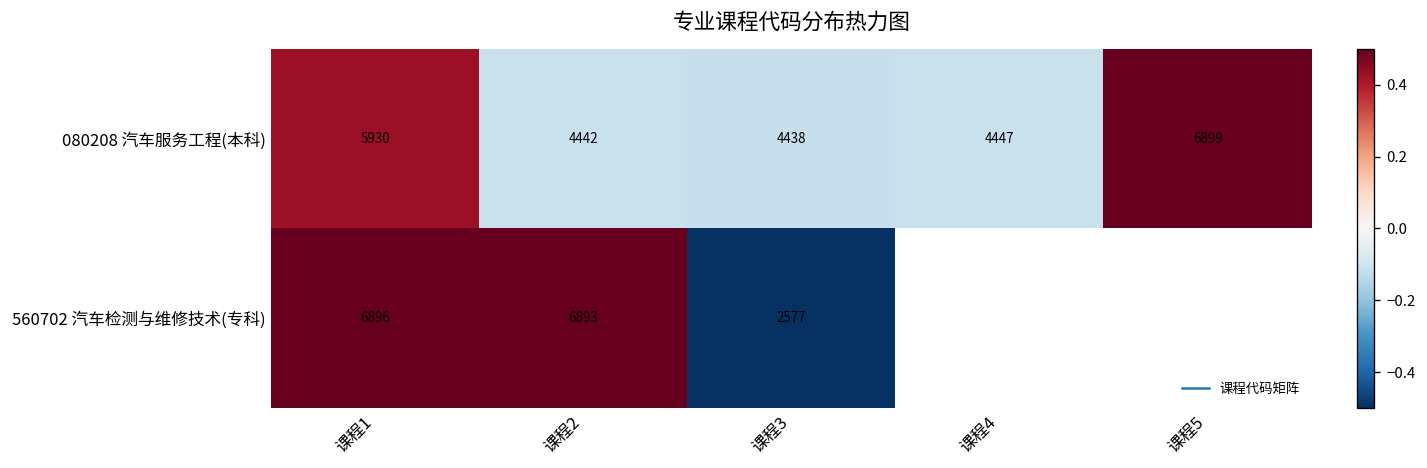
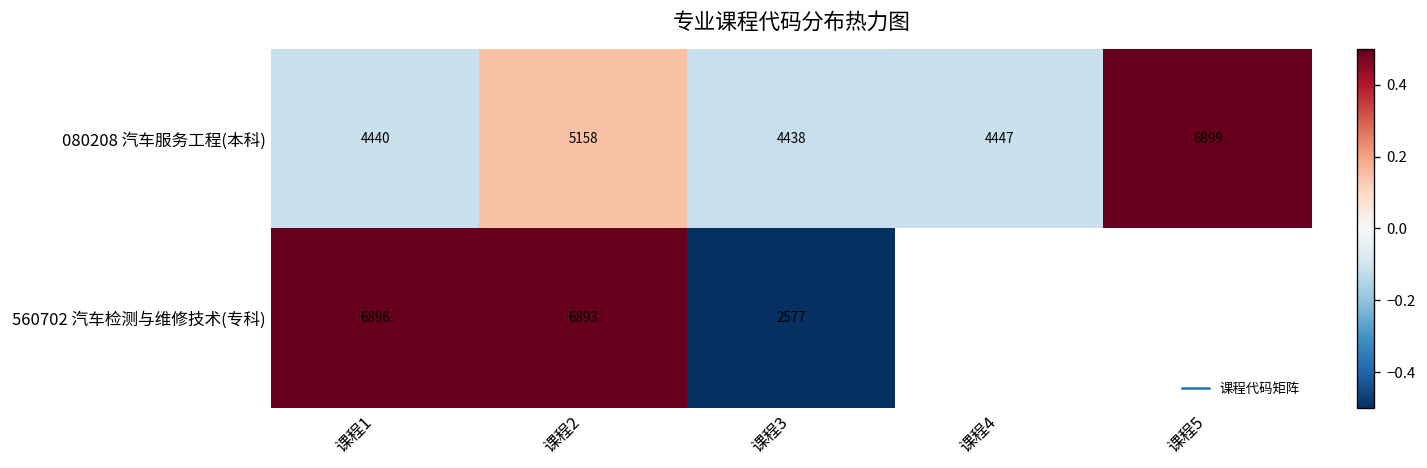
080208 汽车服务工程(本科), 课程1: 5930 -> 4440
080208 汽车服务工程(本科), 课程2: 4442 -> 5158
